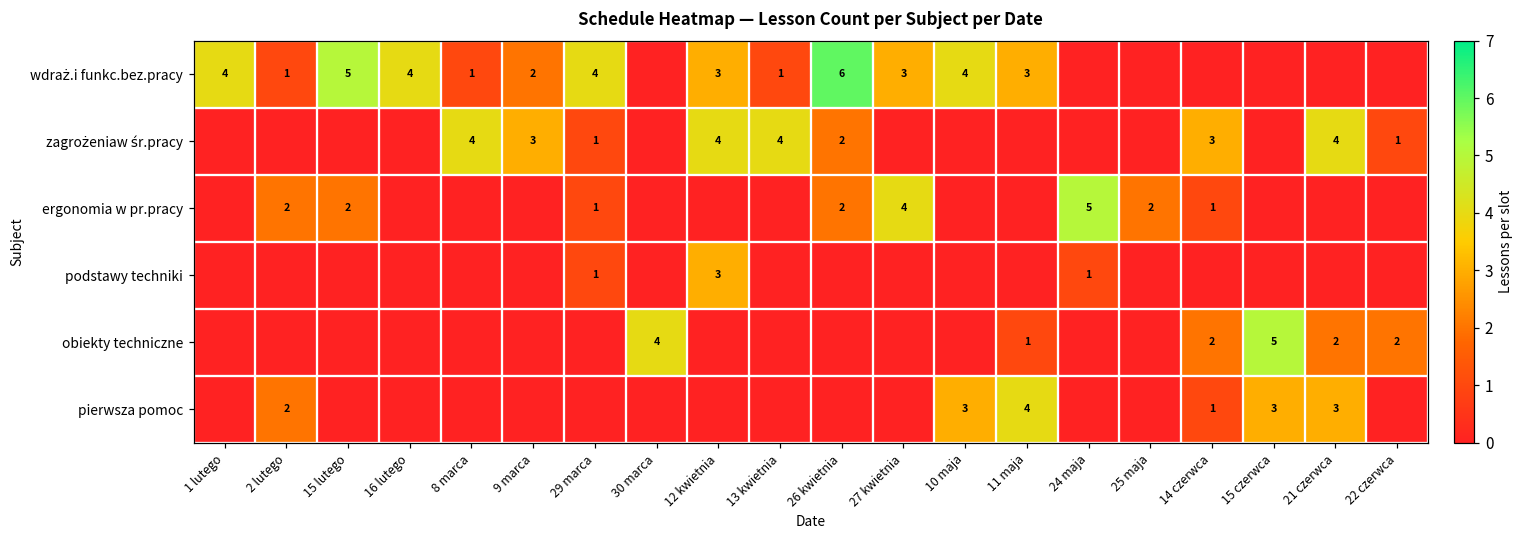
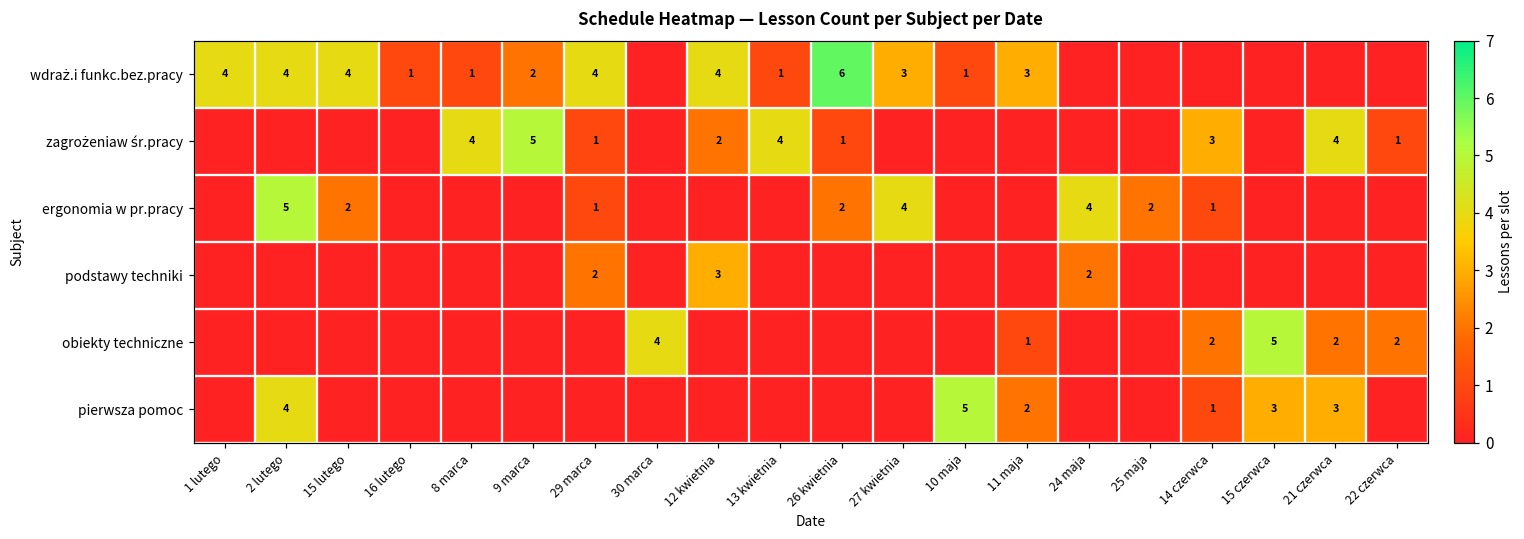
wdraż.i funkc.bez.pracy, 2 lutego: 1 -> 4
wdraż.i funkc.bez.pracy, 15 lutego: 5 -> 4
wdraż.i funkc.bez.pracy, 16 lutego: 4 -> 1
wdraż.i funkc.bez.pracy, 12 kwietnia: 3 -> 4
wdraż.i funkc.bez.pracy, 10 maja: 4 -> 1
zagrożeniaw śr.pracy, 9 marca: 3 -> 5
zagrożeniaw śr.pracy, 12 kwietnia: 4 -> 2
zagrożeniaw śr.pracy, 26 kwietnia: 2 -> 1
ergonomia w pr.pracy, 2 lutego: 2 -> 5
ergonomia w pr.pracy, 24 maja: 5 -> 4
podstawy techniki, 29 marca: 1 -> 2
podstawy techniki, 24 maja: 1 -> 2
pierwsza pomoc, 2 lutego: 2 -> 4
pierwsza pomoc, 10 maja: 3 -> 5
pierwsza pomoc, 11 maja: 4 -> 2
